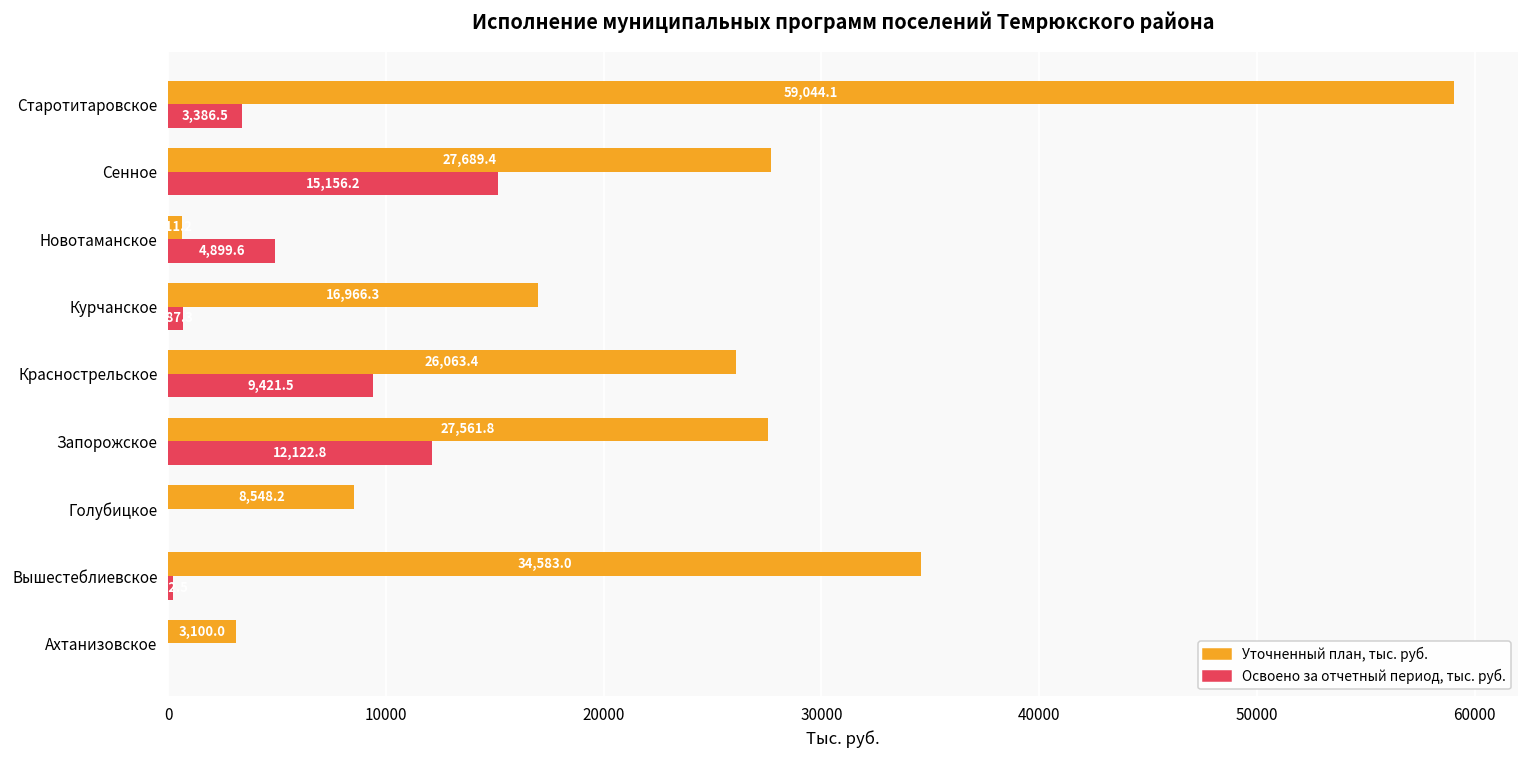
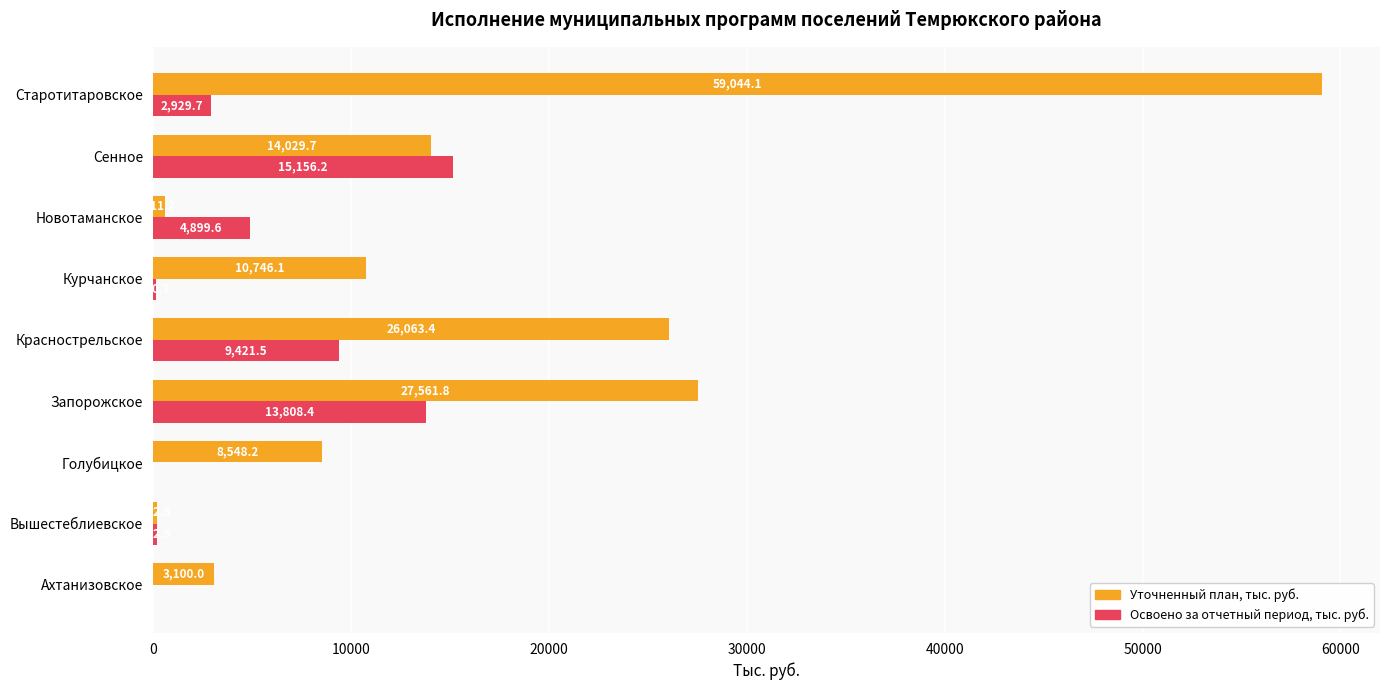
Освоено за отчетный период, тыс. руб., Старотитаровское: 3,386.5 -> 2,929.7
Уточненный план, тыс. руб., Сенное: 27,689.4 -> 14,029.7
Уточненный план, тыс. руб., Курчанское: 16,966.3 -> 10,746.1
Освоено за отчетный период, тыс. руб., Курчанское: 700 -> 100
Освоено за отчетный период, тыс. руб., Запорожское: 12,122.8 -> 13,808.4
Уточненный план, тыс. руб., Вышестеблиевское: 34600 -> 200
